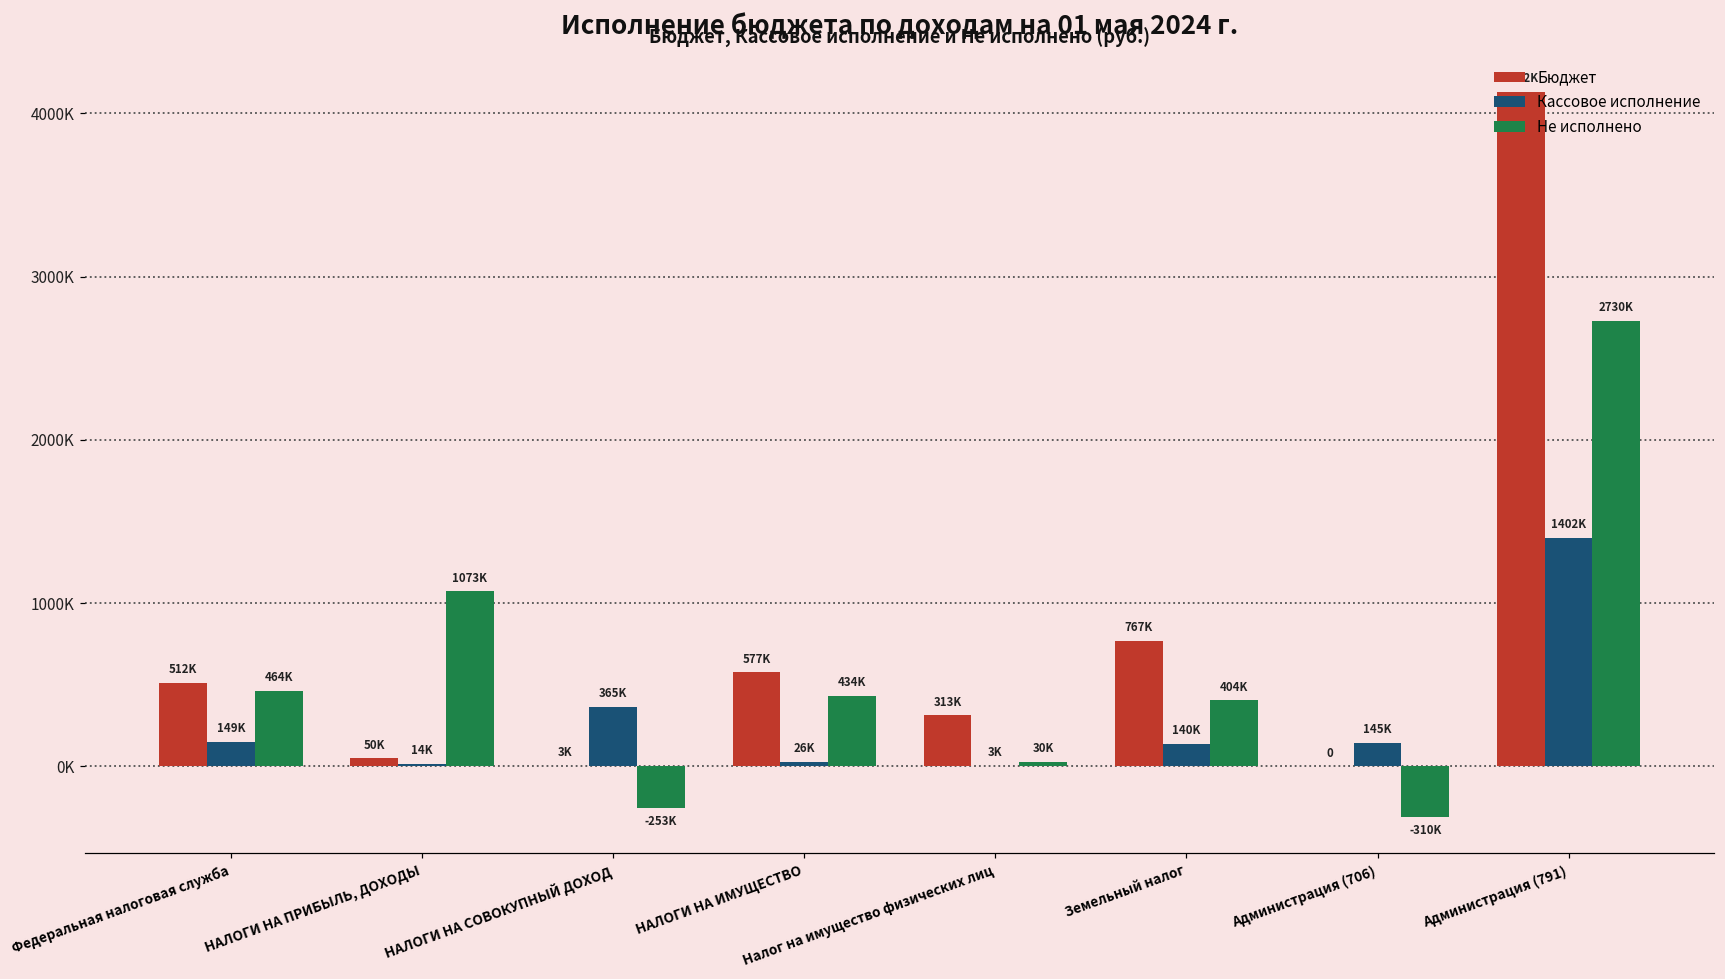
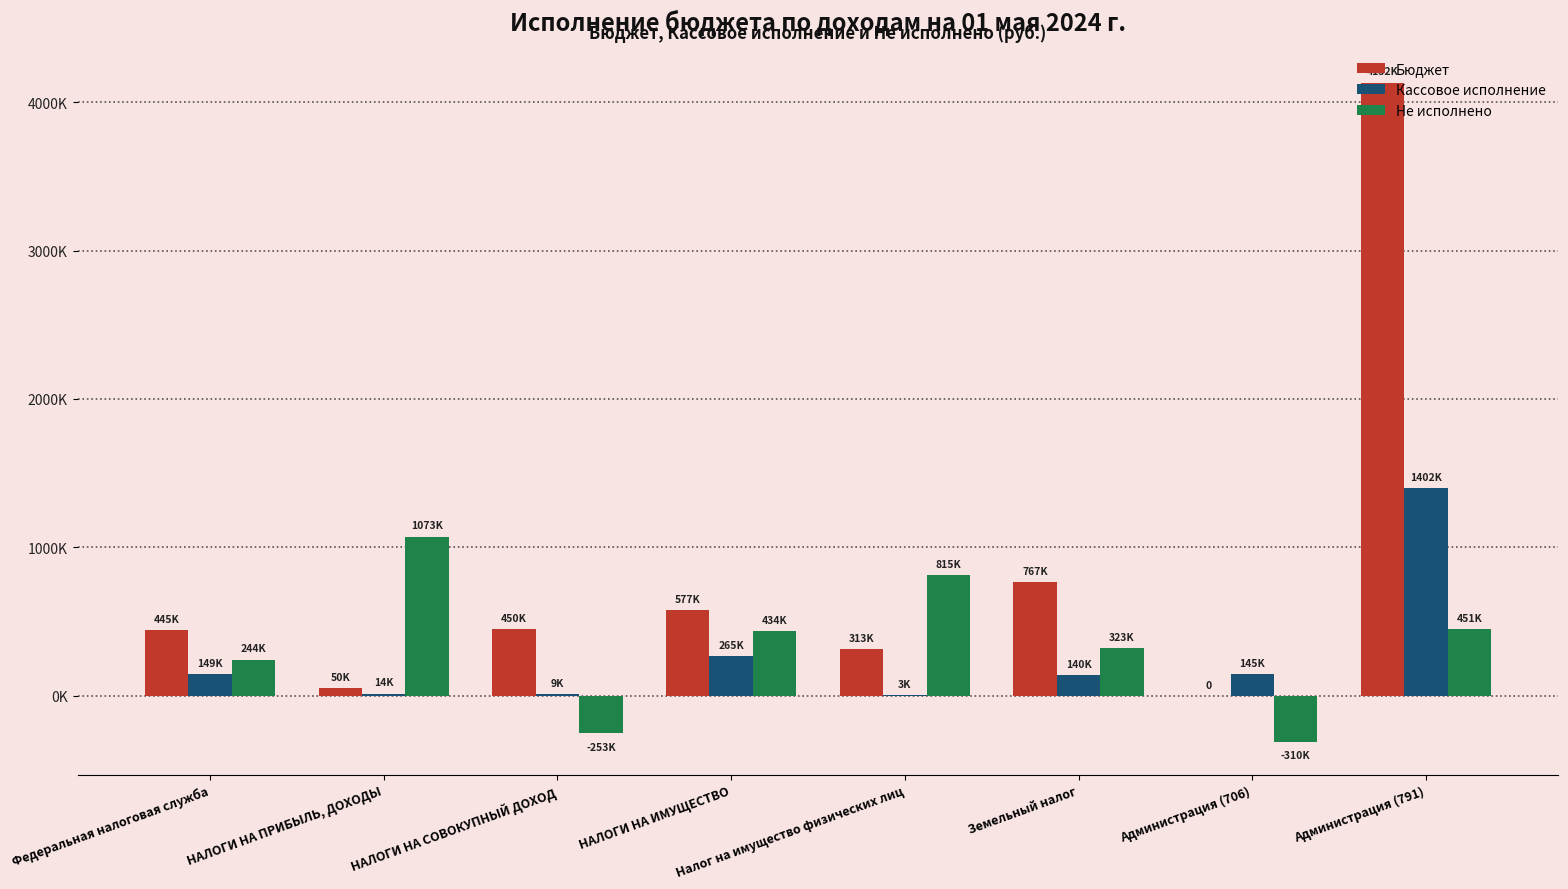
Бюджет, Федеральная налоговая служба: 512K -> 445K
Не исполнено, Федеральная налоговая служба: 464K -> 244K
Бюджет, НАЛОГИ НА СОВОКУПНЫЙ ДОХОД: 3K -> 450K
Кассовое исполнение, НАЛОГИ НА СОВОКУПНЫЙ ДОХОД: 365K -> 9K
Кассовое исполнение, НАЛОГИ НА ИМУЩЕСТВО: 26K -> 265K
Не исполнено, Налог на имущество физических лиц: 30K -> 815K
Не исполнено, Земельный налог: 404K -> 323K
Не исполнено, Администрация (791): 2730K -> 451K
